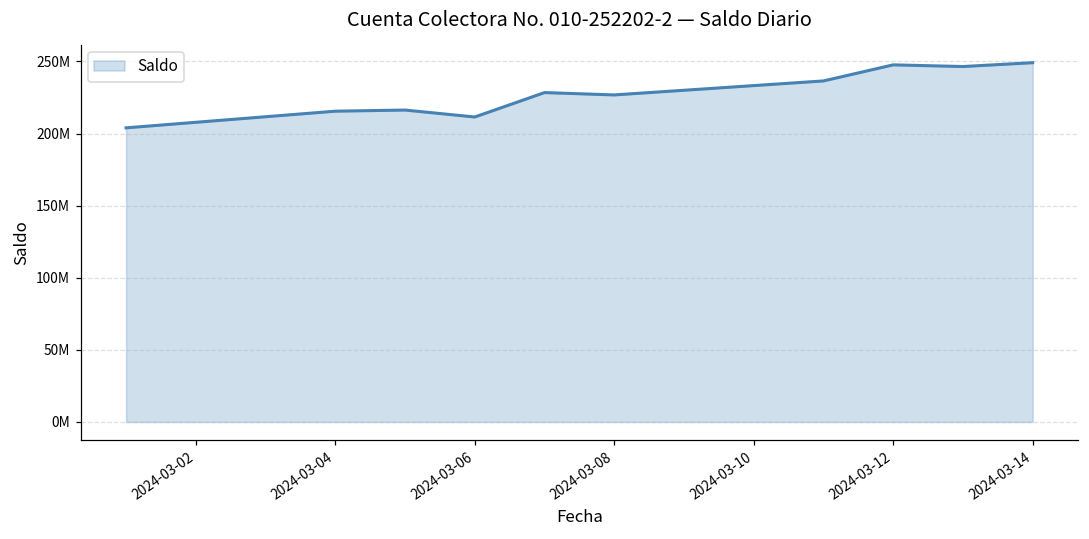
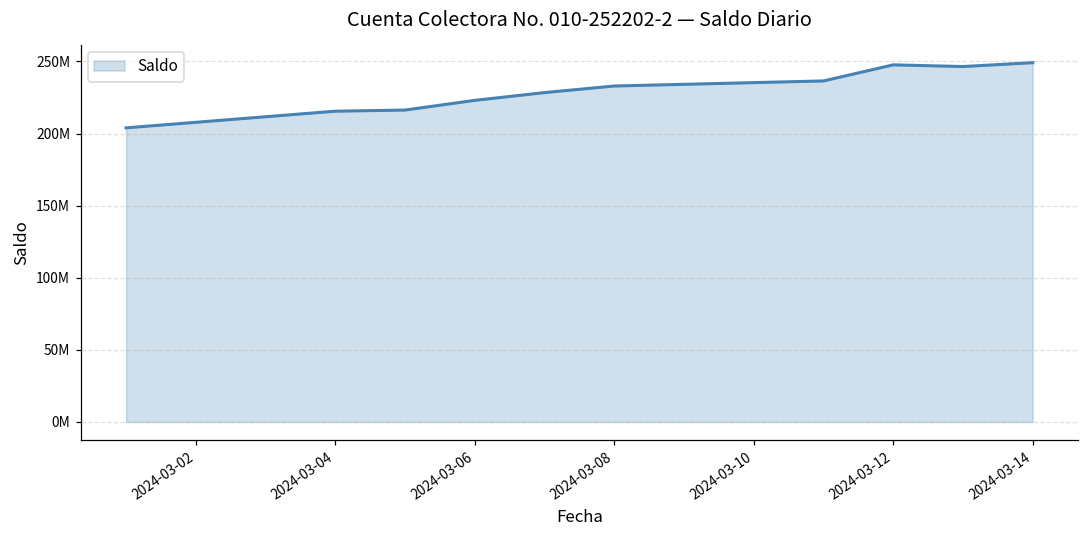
2024-03-06: 211000000 -> 223000000
2024-03-08: 227000000 -> 233000000
